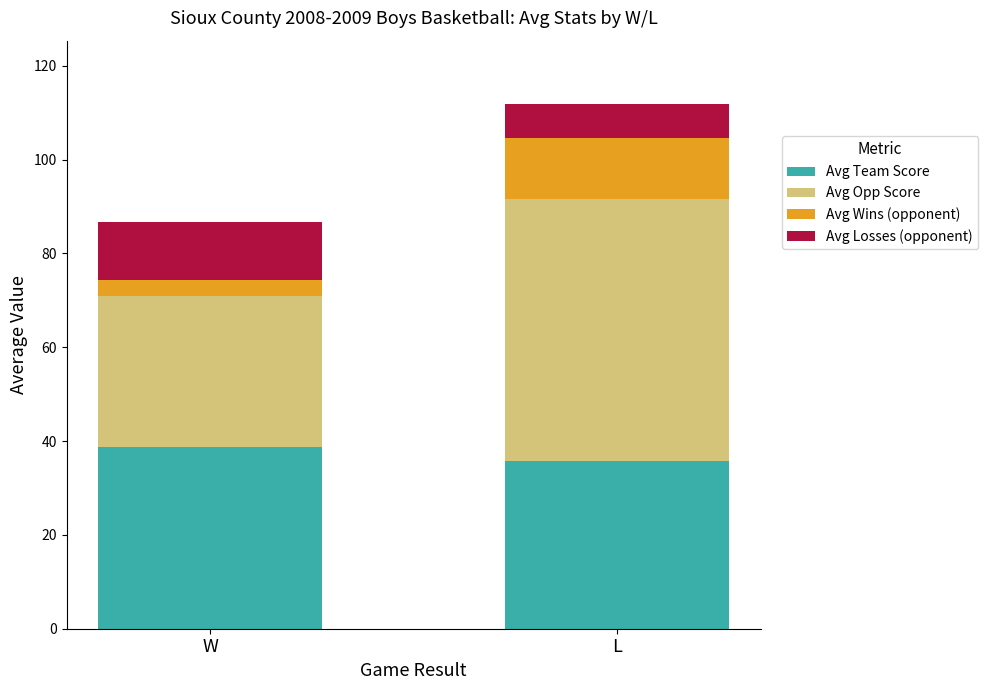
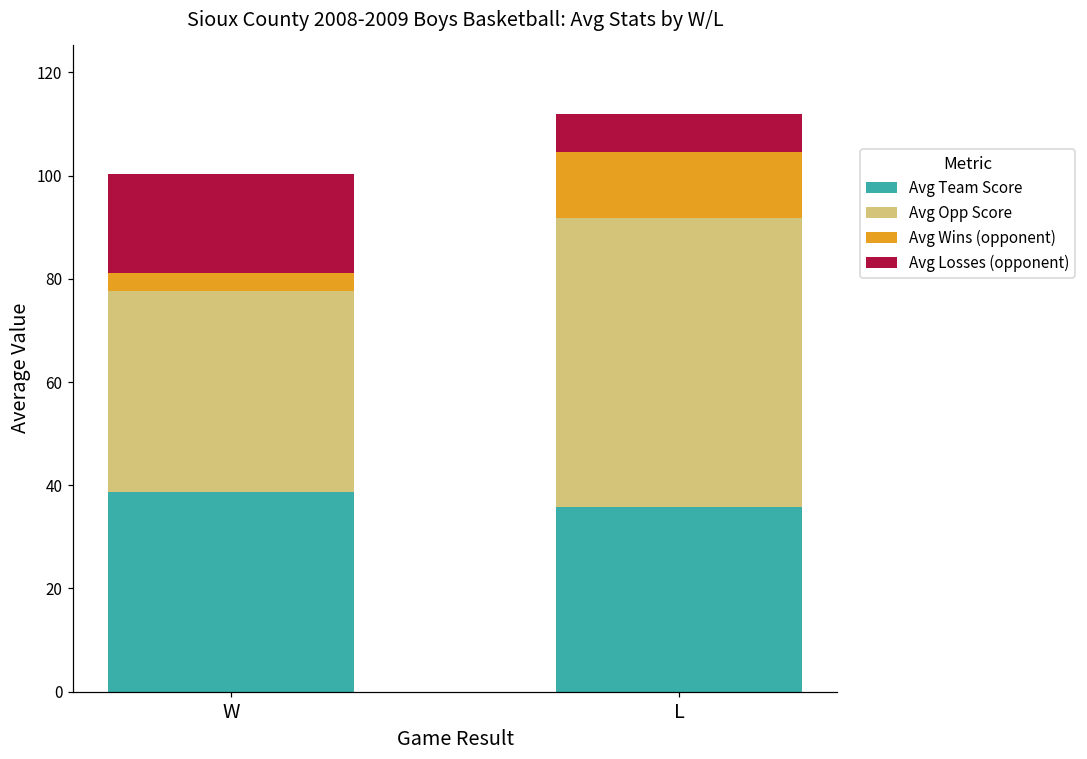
Avg Opp Score, W: 32 -> 39
Avg Losses (opponent), W: 12 -> 19
